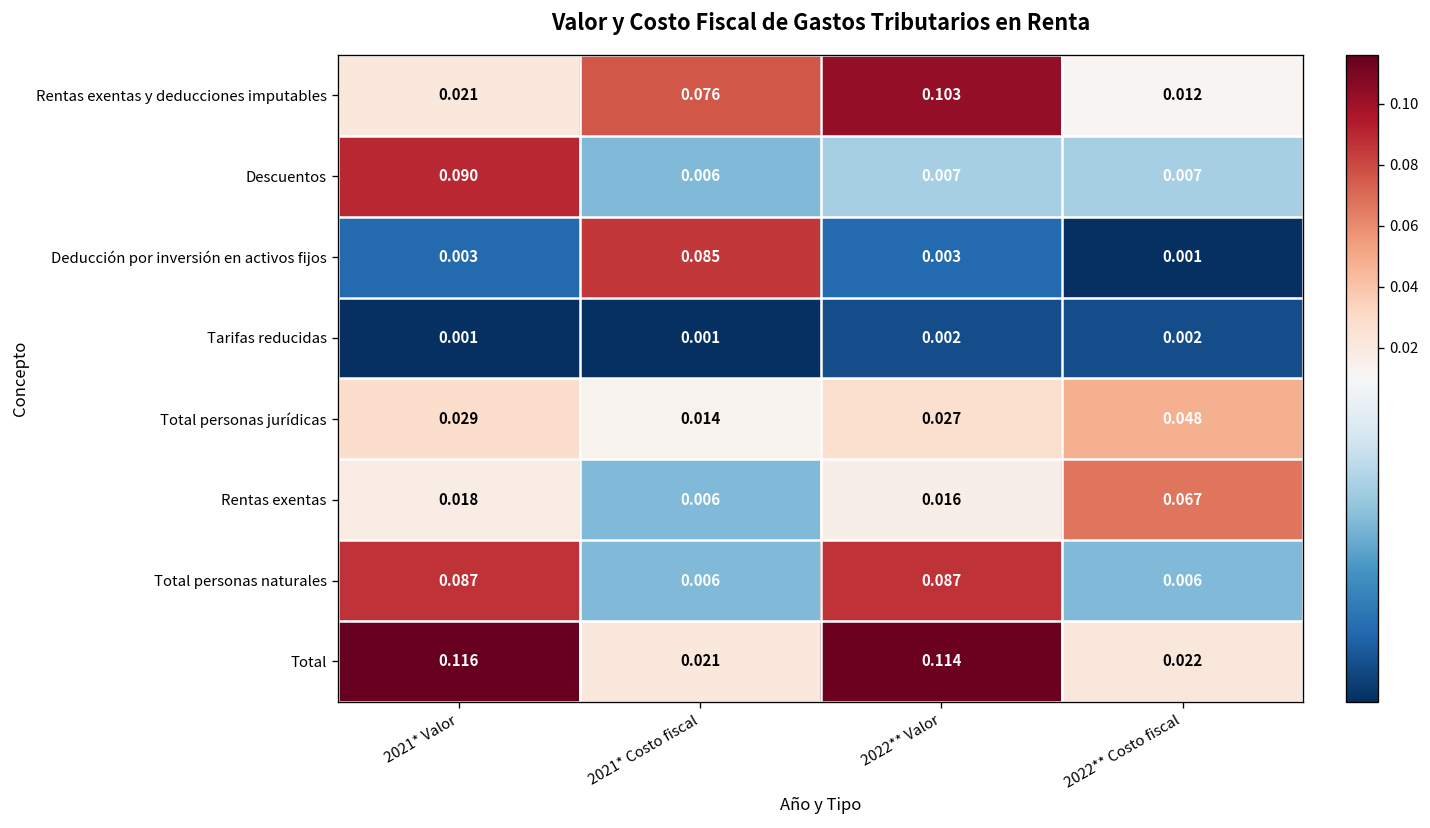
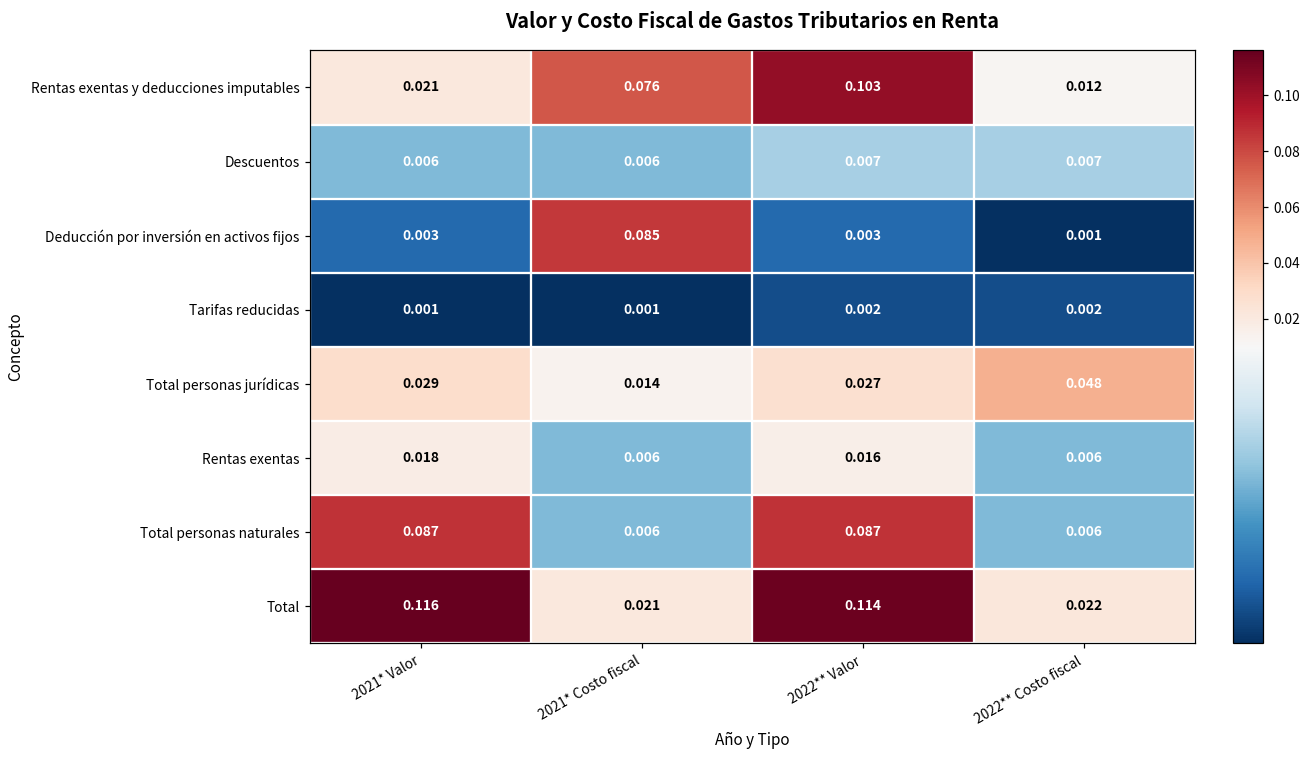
Descuentos, 2021* Valor: 0.090 -> 0.006
Rentas exentas, 2022** Costo fiscal: 0.067 -> 0.006
